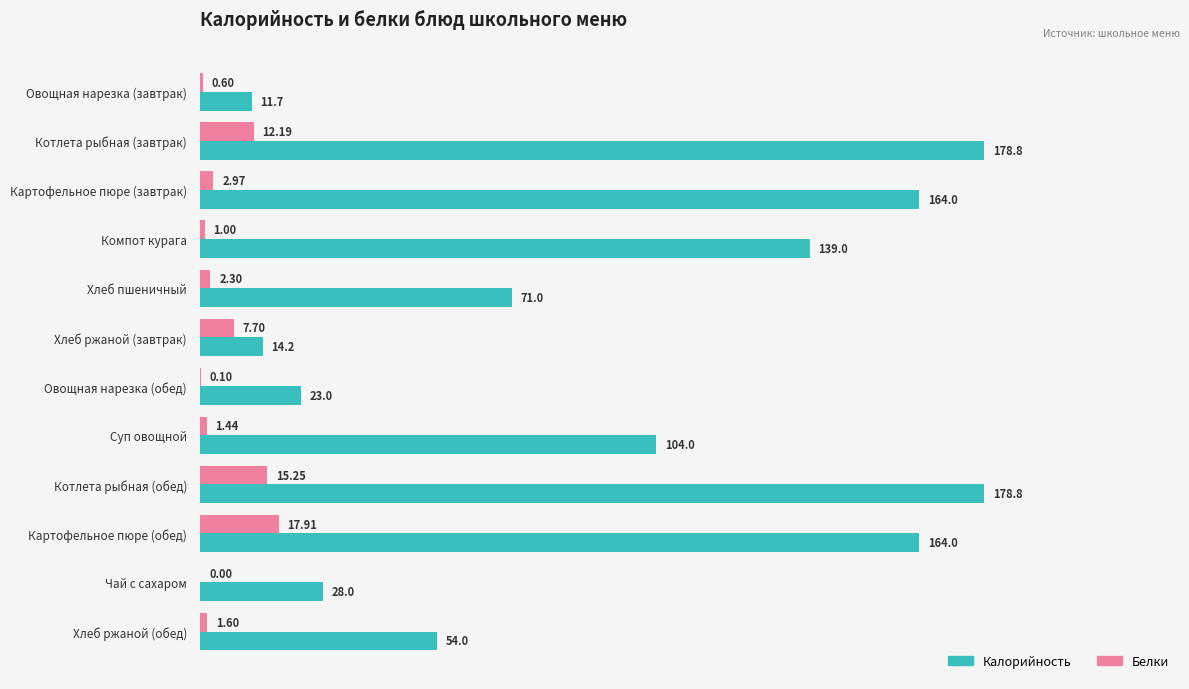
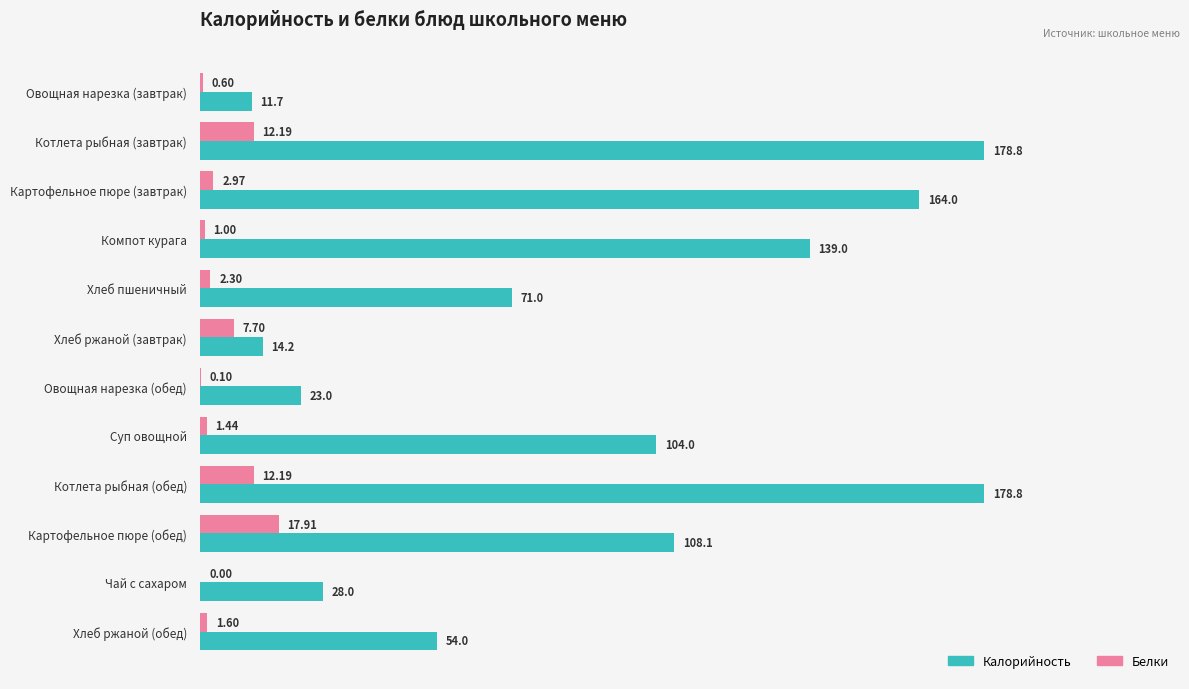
Белки, Котлета рыбная (обед): 15.25 -> 12.19
Калорийность, Картофельное пюре (обед): 164.0 -> 108.1
